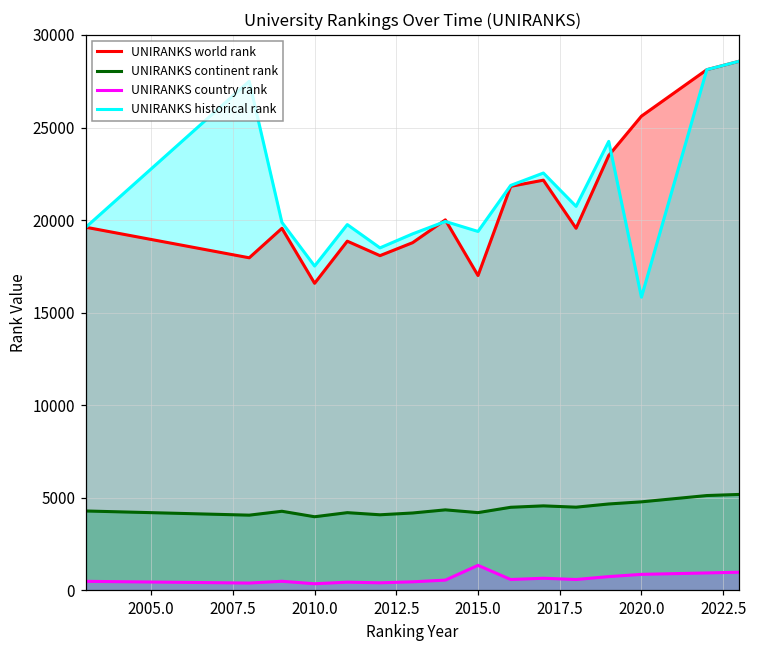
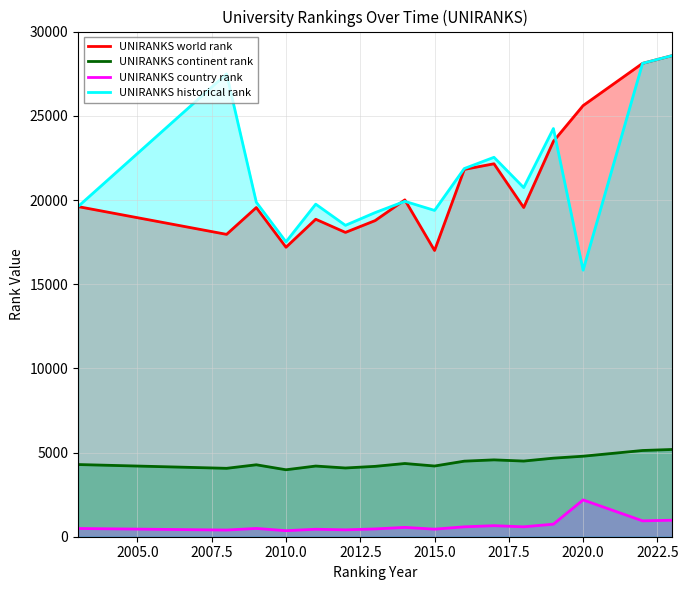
UNIRANKS world rank, 2010.0: 16600 -> 17200
UNIRANKS country rank, 2015.0: 1400 -> 400
UNIRANKS country rank, 2020.0: 900 -> 2200
